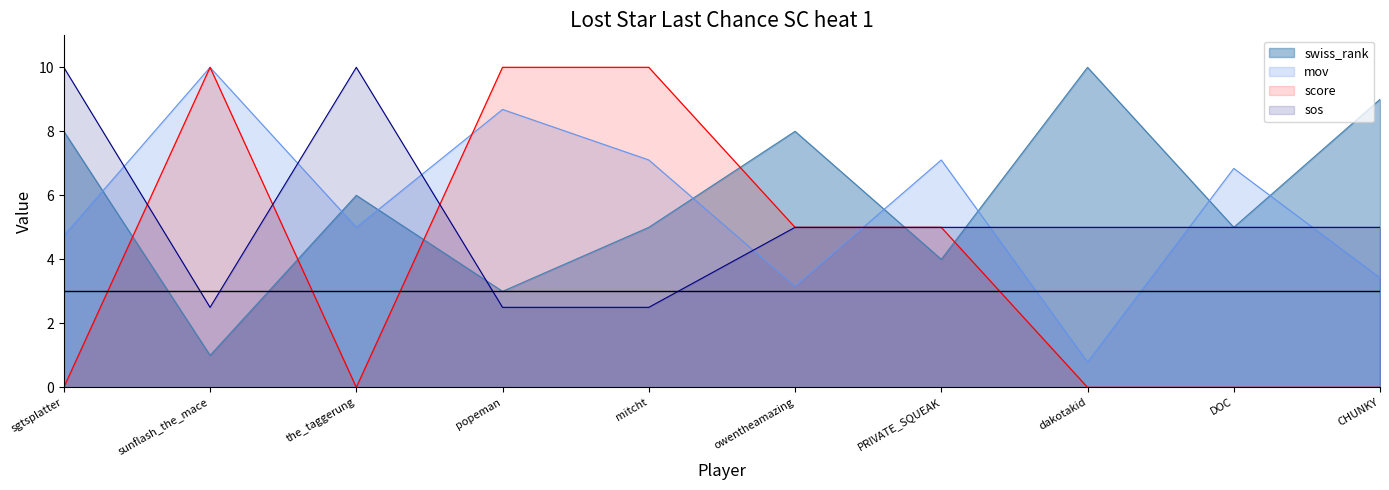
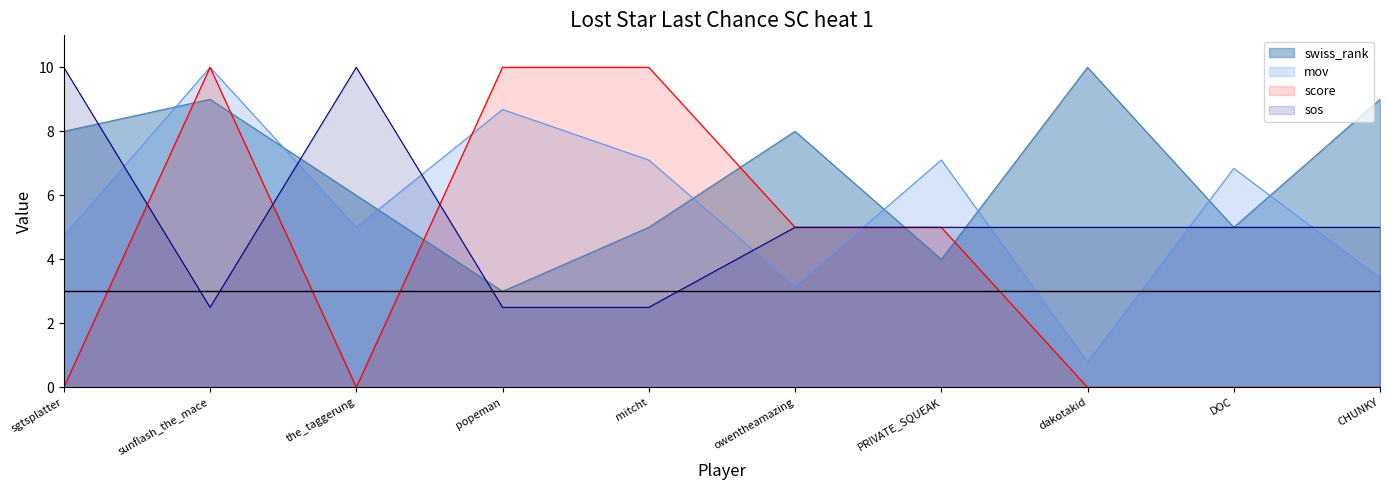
swiss_rank, sunflash_the_mace: 1 -> 9
